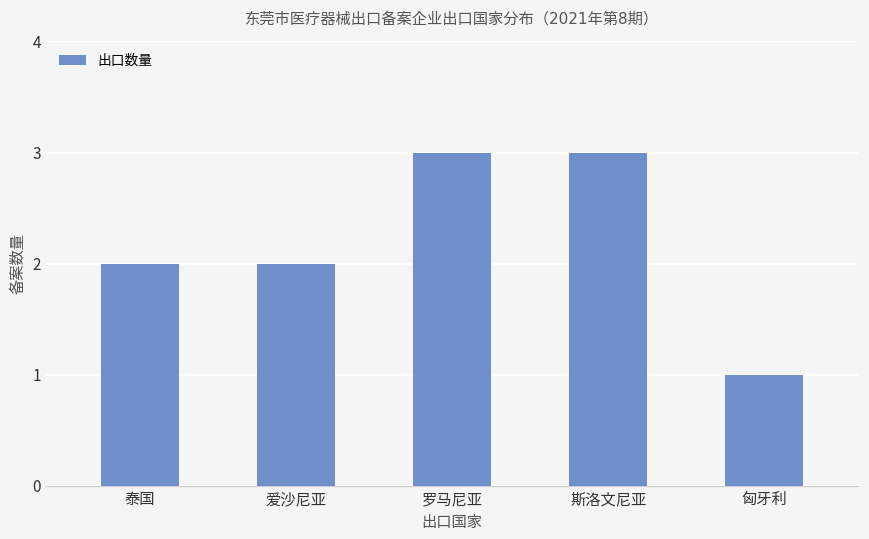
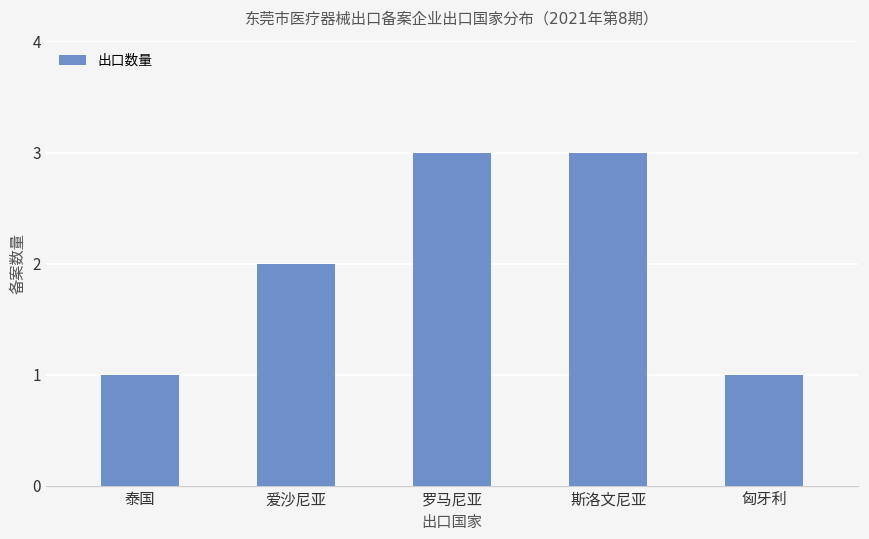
泰国: 2 -> 1
